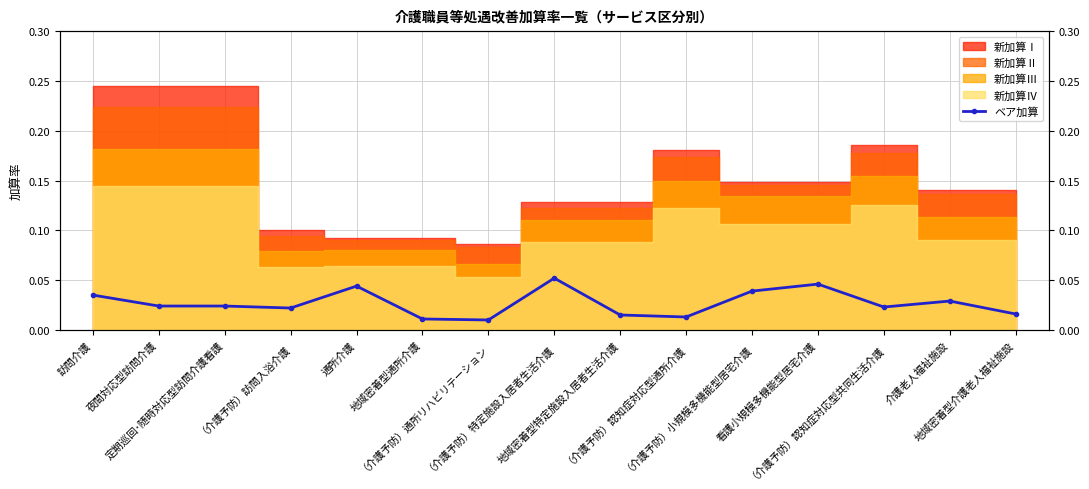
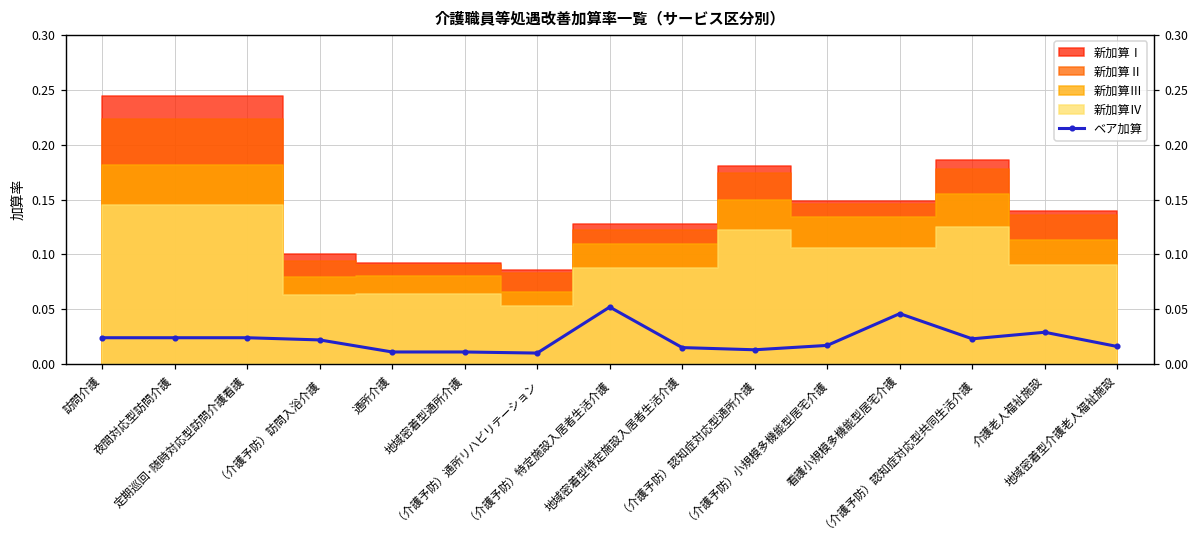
ベア加算, 訪問介護: 0.04 -> 0.02
ベア加算, 通所介護: 0.04 -> 0.01
ベア加算, （介護予防）小規模多機能型居宅介護: 0.04 -> 0.02
